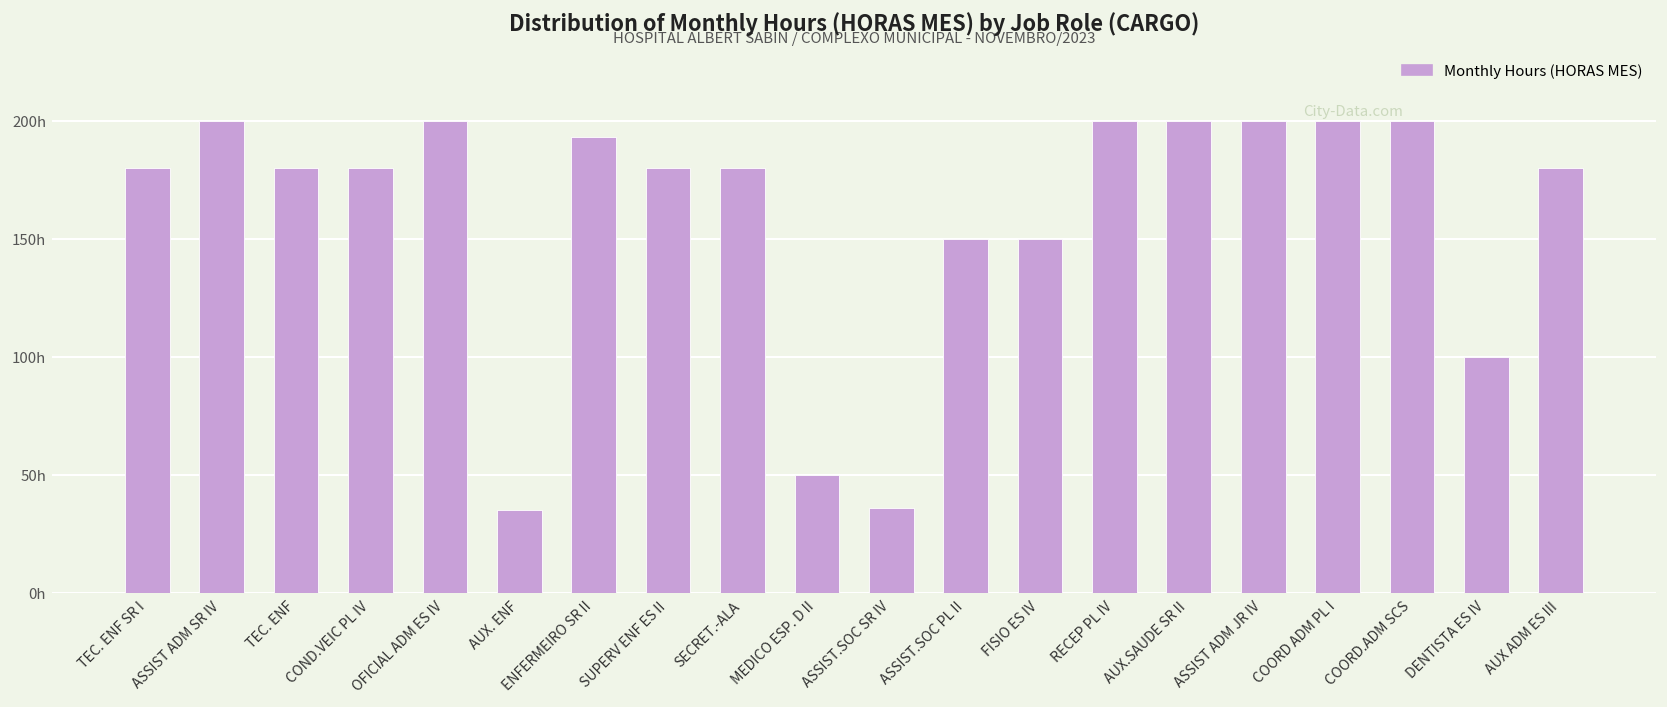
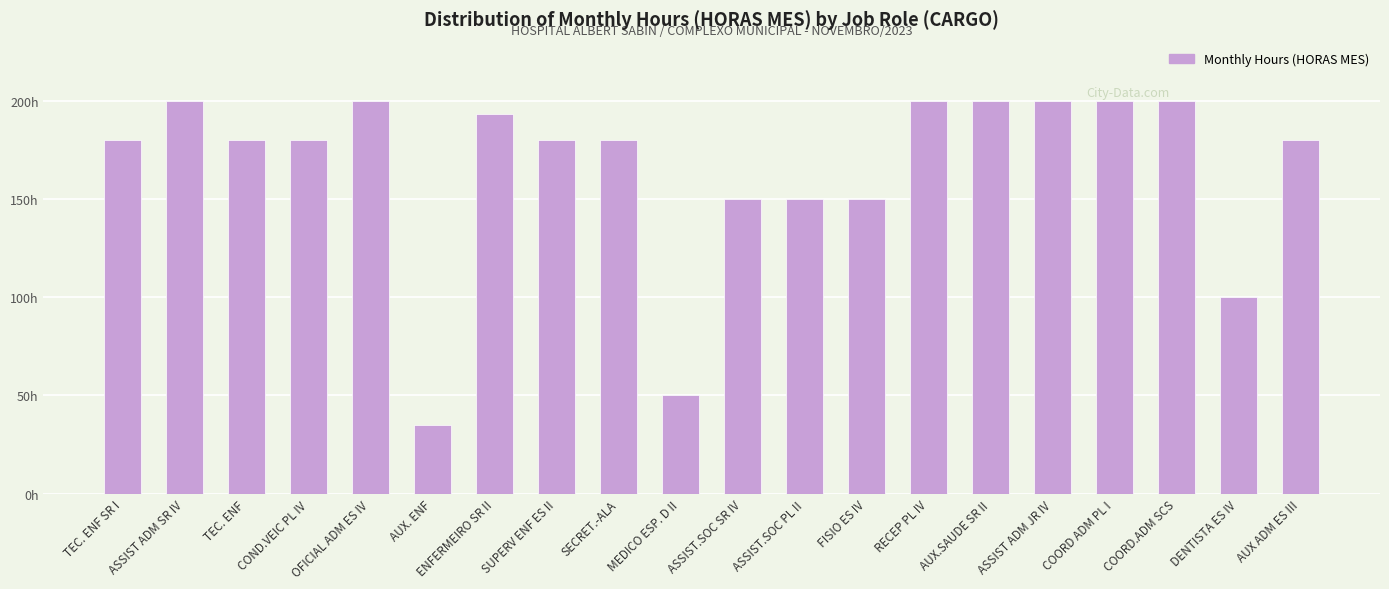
ASSIST.SOC SR IV: 36h -> 150h
